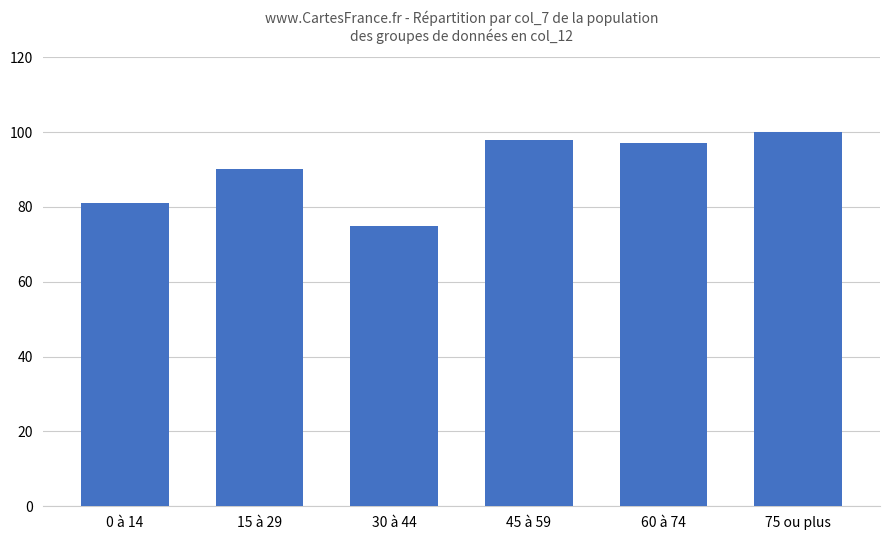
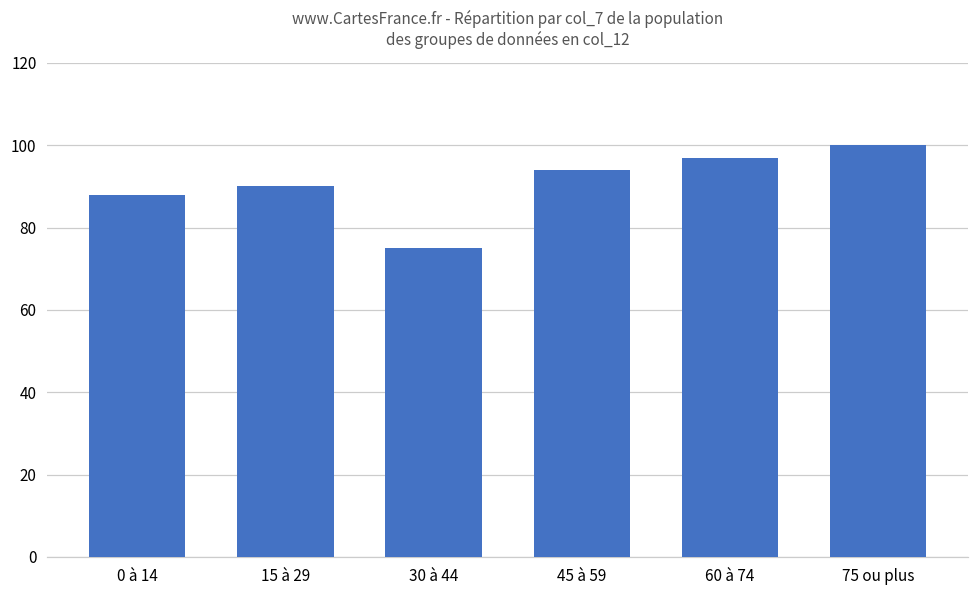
0 à 14: 81 -> 88
45 à 59: 98 -> 94
